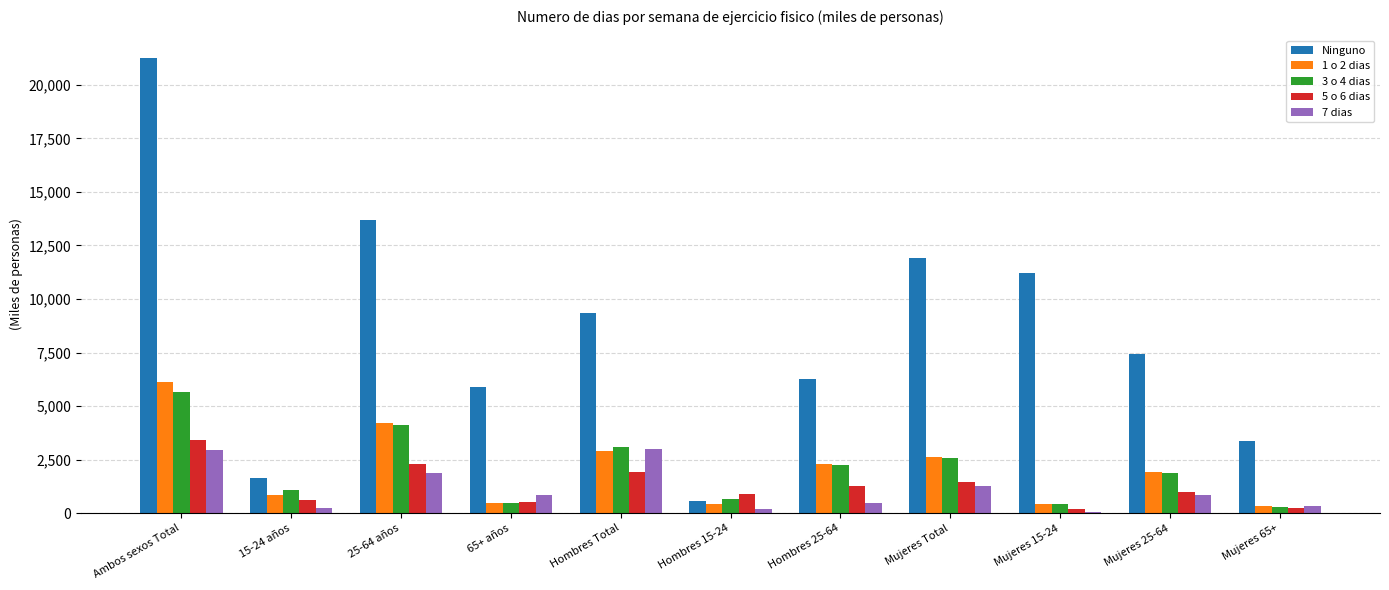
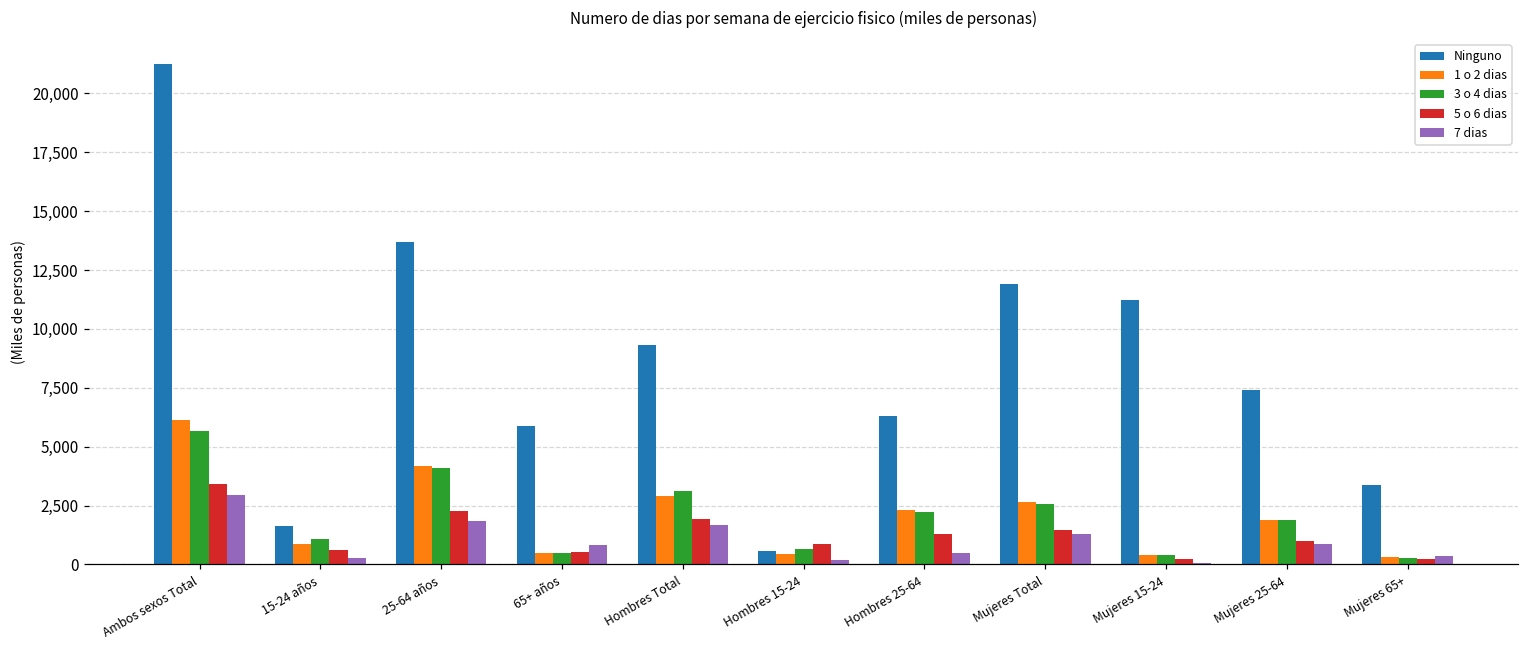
7 dias, Hombres Total: 3,000 -> 1,700
